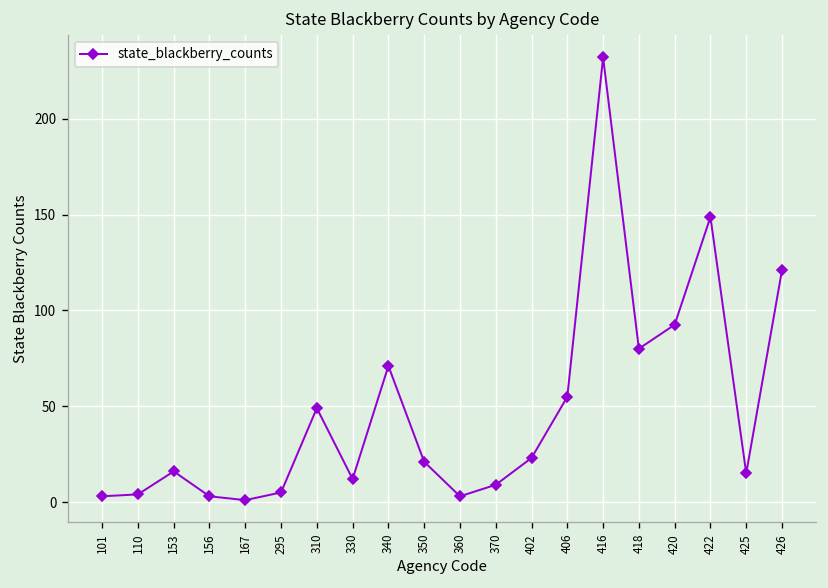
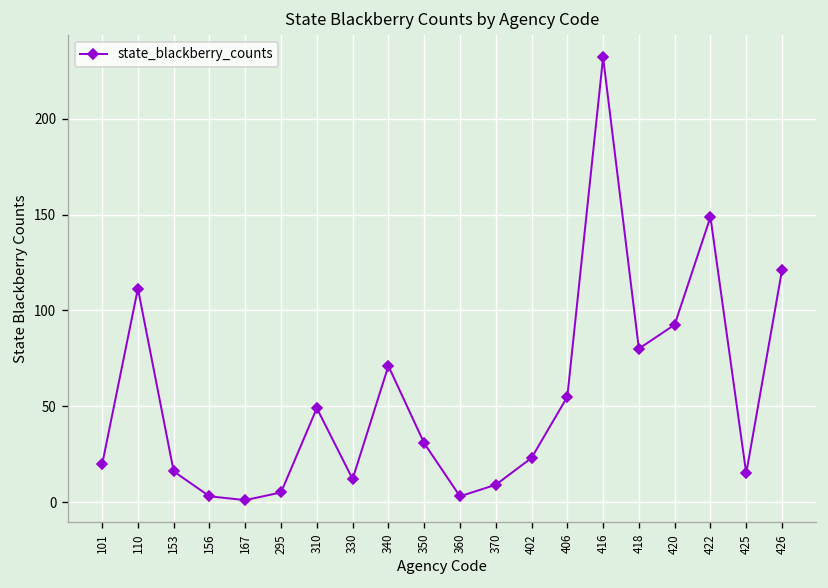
101: 3 -> 20
110: 4 -> 111
350: 21 -> 31
